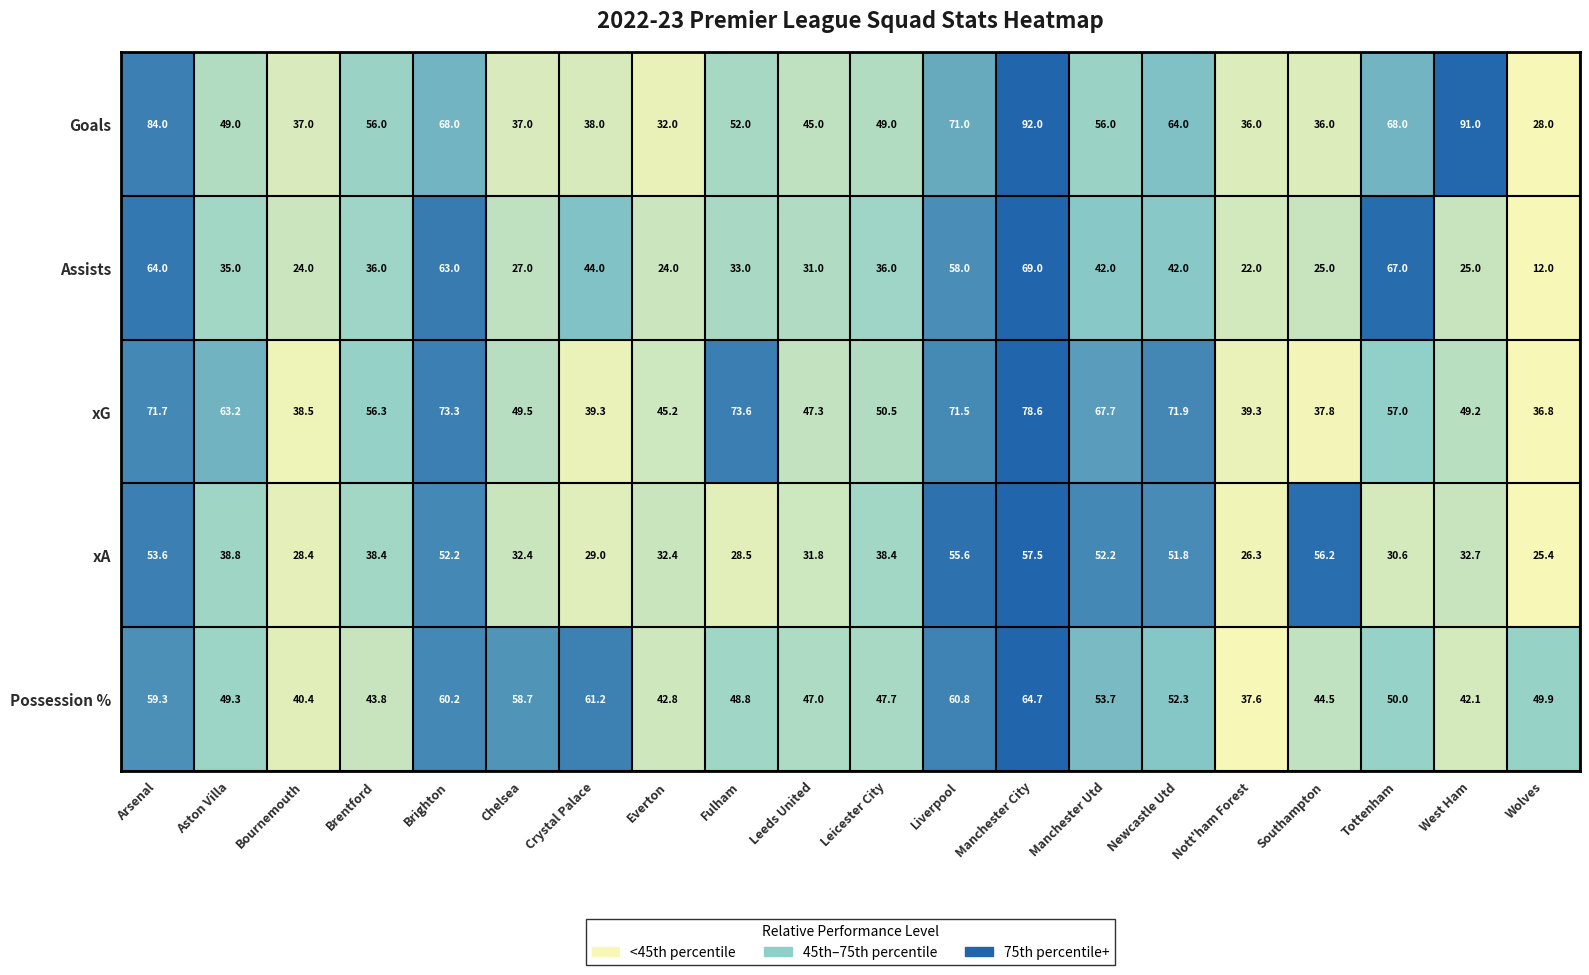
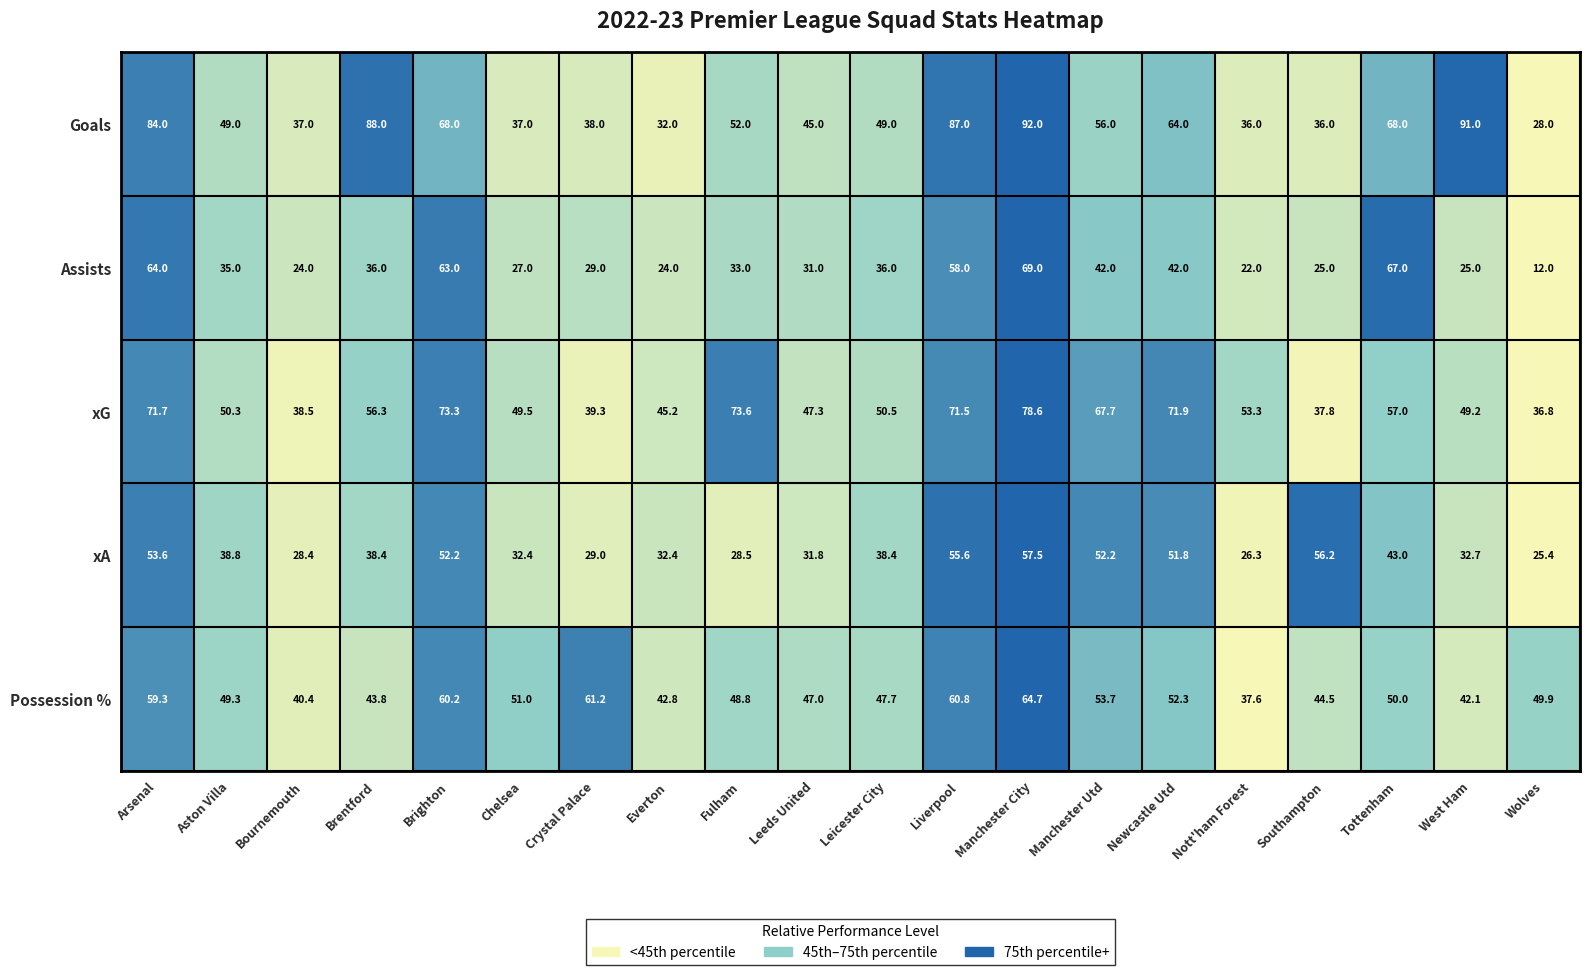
Goals, Brentford: 56.0 -> 88.0
Goals, Liverpool: 71.0 -> 87.0
Assists, Crystal Palace: 44.0 -> 29.0
xG, Aston Villa: 63.2 -> 50.3
xG, Nott'ham Forest: 39.3 -> 53.3
xA, Tottenham: 30.6 -> 43.0
Possession %, Chelsea: 58.7 -> 51.0
